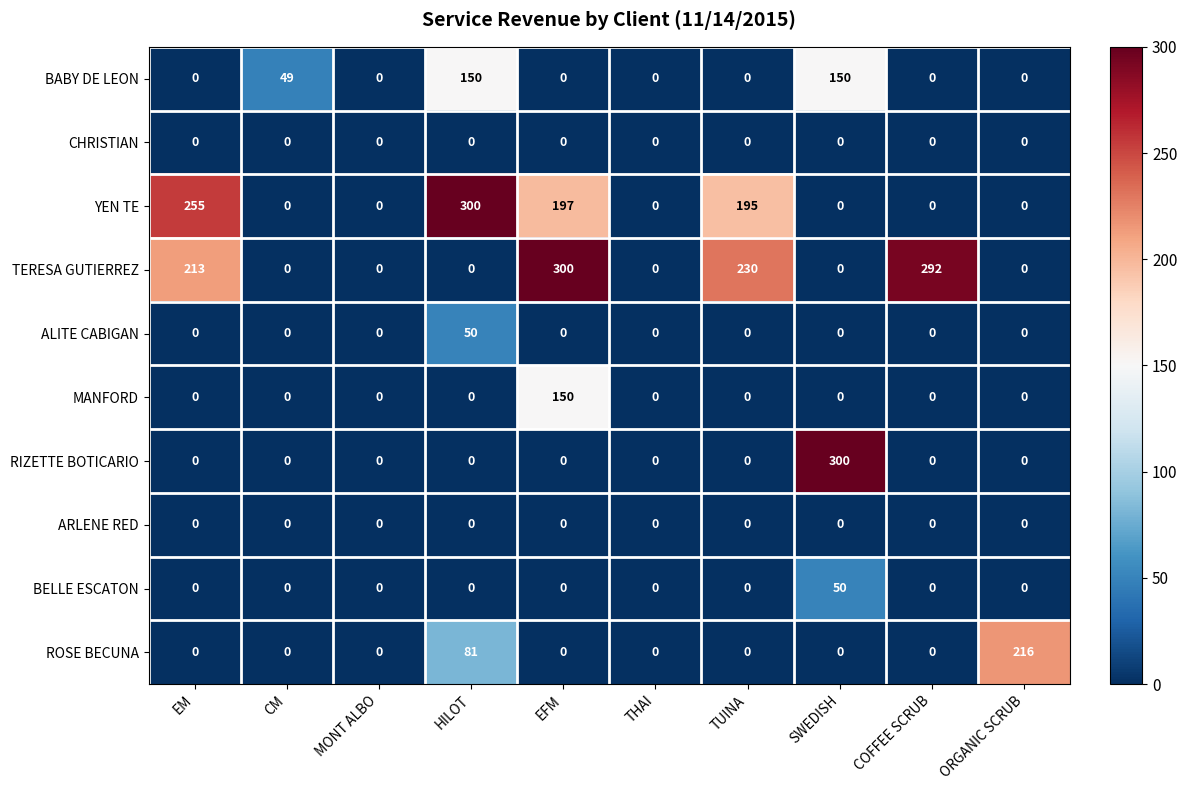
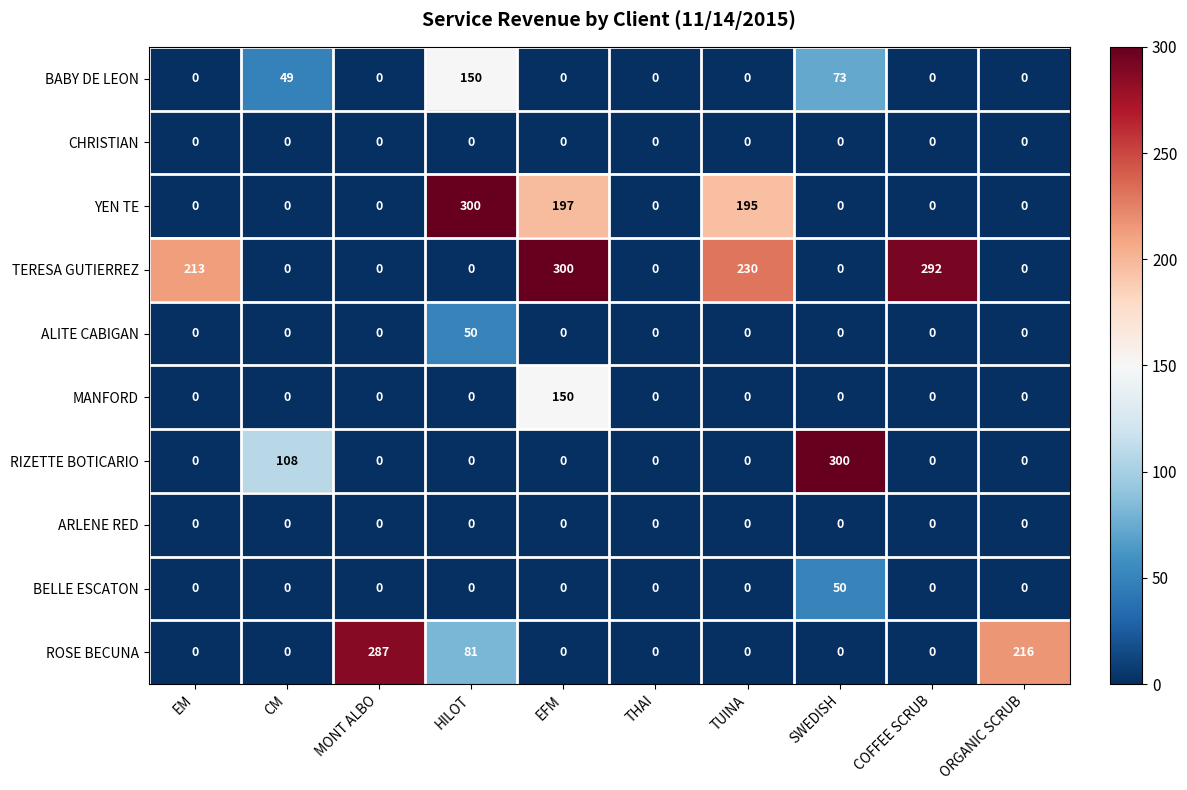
BABY DE LEON, SWEDISH: 150 -> 73
YEN TE, EM: 255 -> 0
RIZETTE BOTICARIO, CM: 0 -> 108
ROSE BECUNA, MONT ALBO: 0 -> 287
